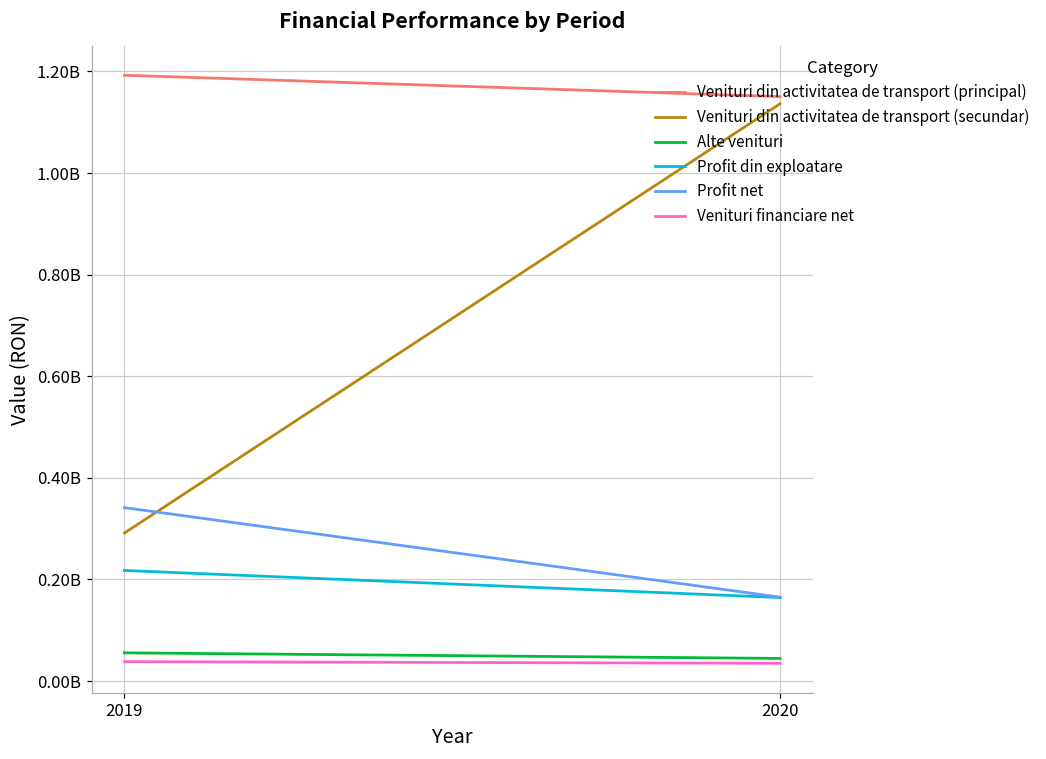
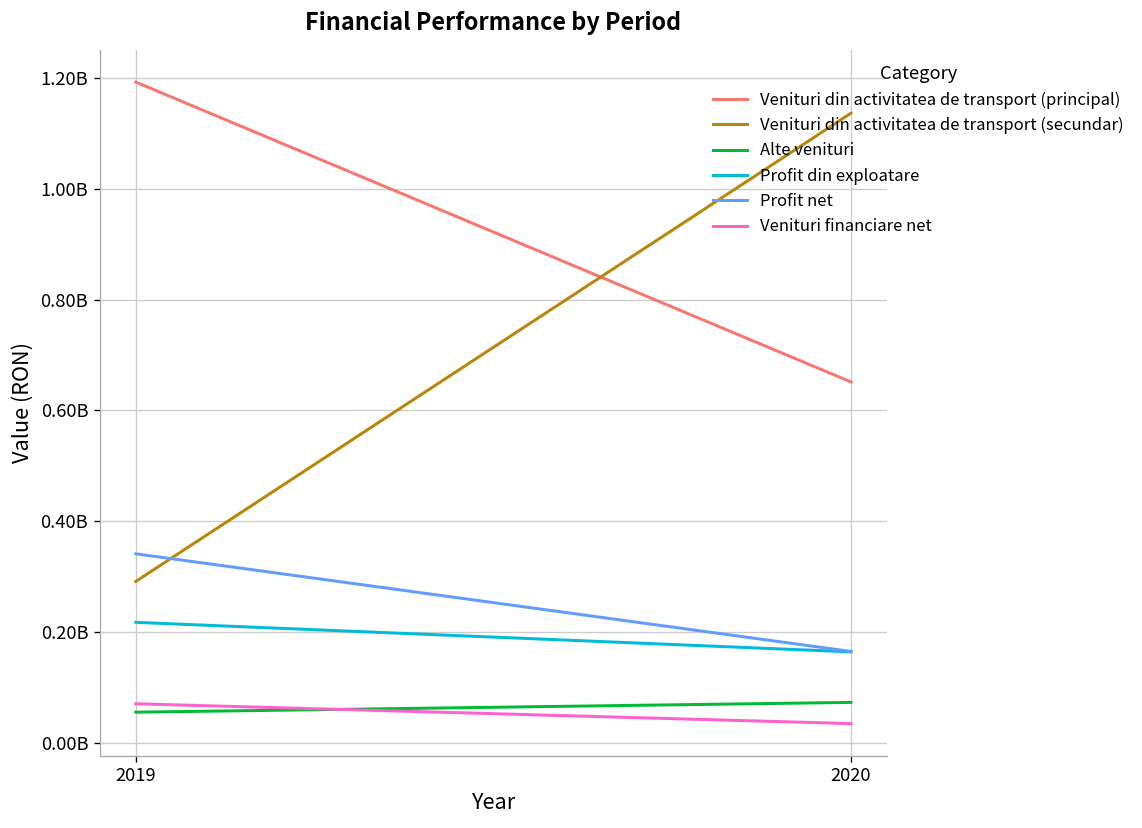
Venituri financiare net, 2019: 40000000 -> 70000000
Venituri din activitatea de transport (principal), 2020: 1150000000 -> 650000000
Alte venituri, 2020: 40000000 -> 70000000
